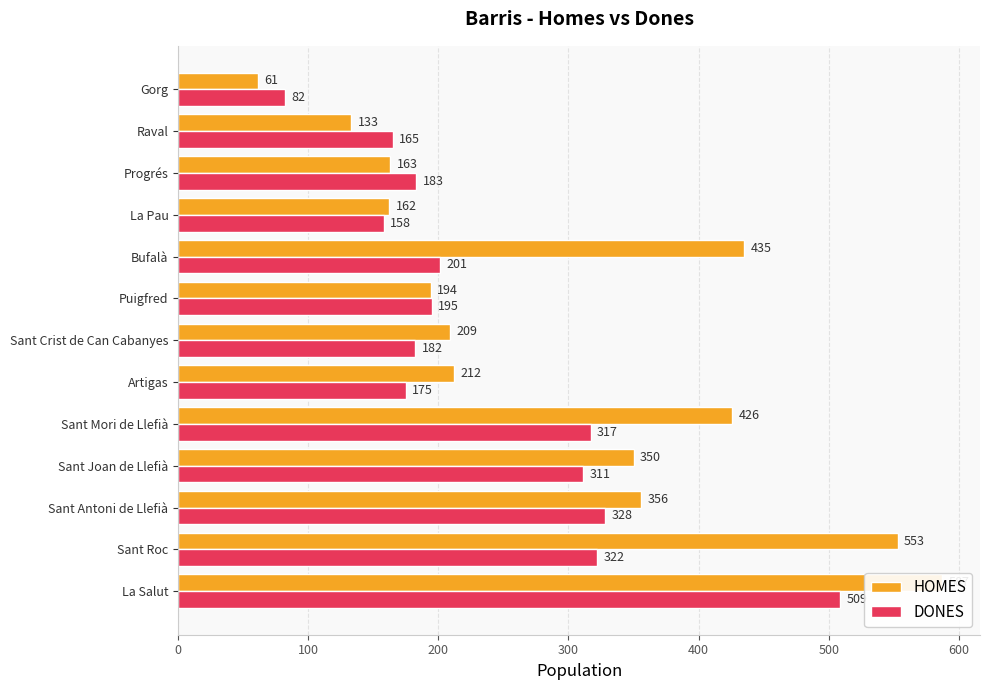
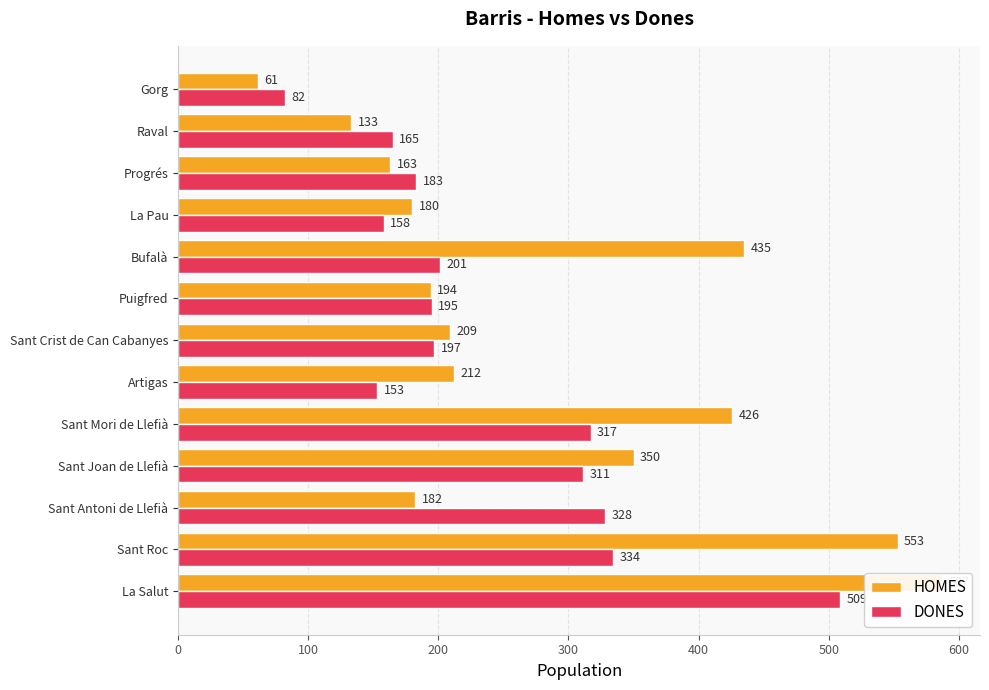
HOMES, La Pau: 162 -> 180
DONES, Sant Crist de Can Cabanyes: 182 -> 197
DONES, Artigas: 175 -> 153
HOMES, Sant Antoni de Llefià: 356 -> 182
DONES, Sant Roc: 322 -> 334
